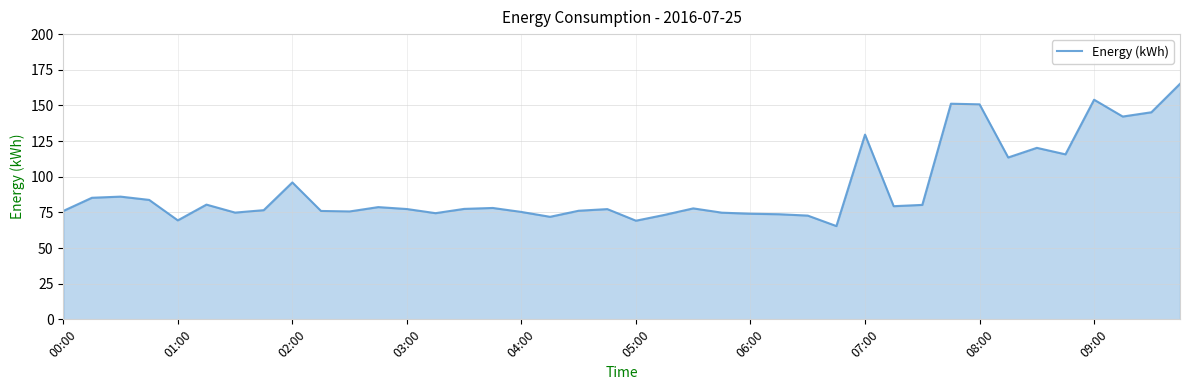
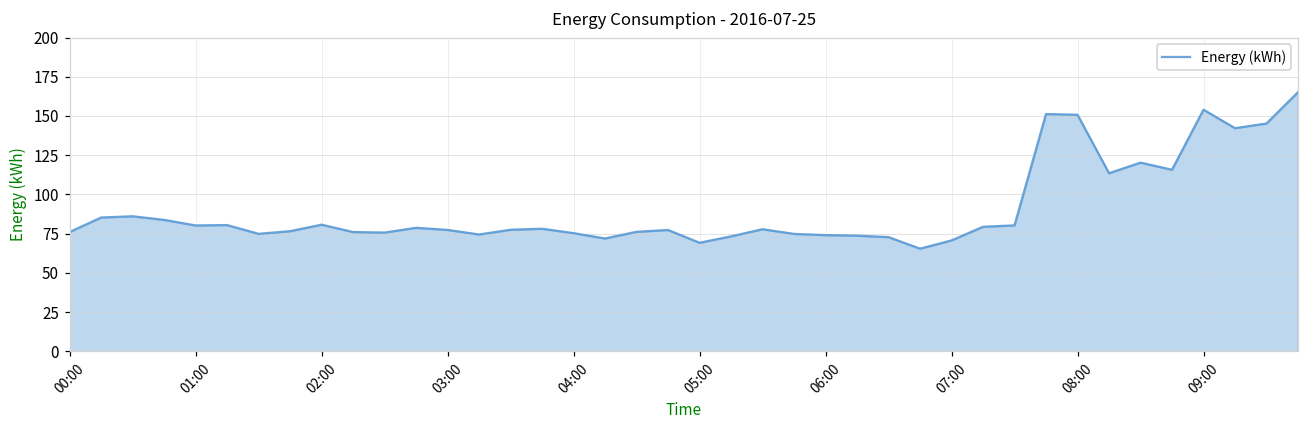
01:00: 69 -> 80
02:00: 96 -> 81
07:00: 130 -> 71
